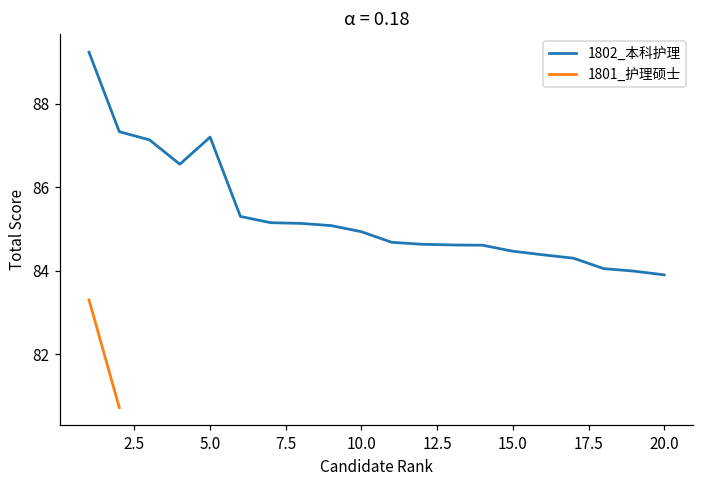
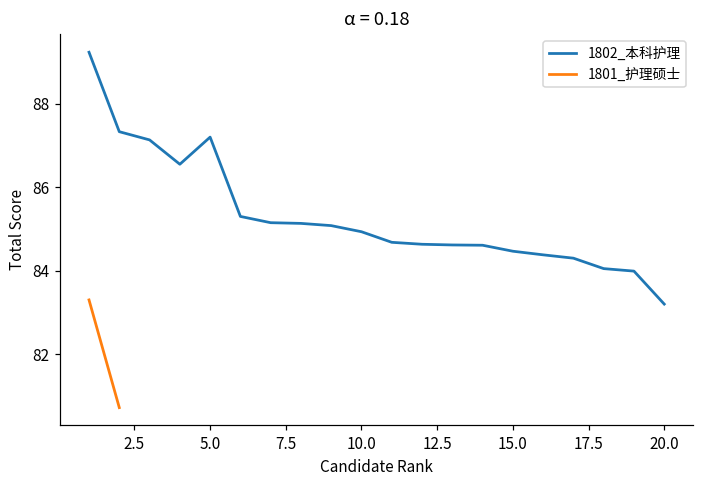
1802_本科护理, 20.0: 83.9 -> 83.2
